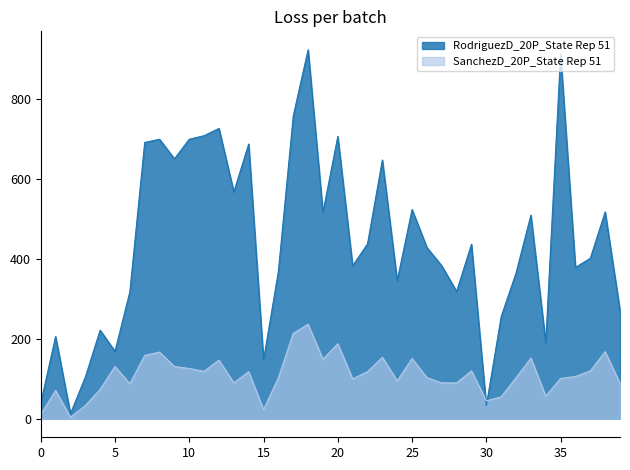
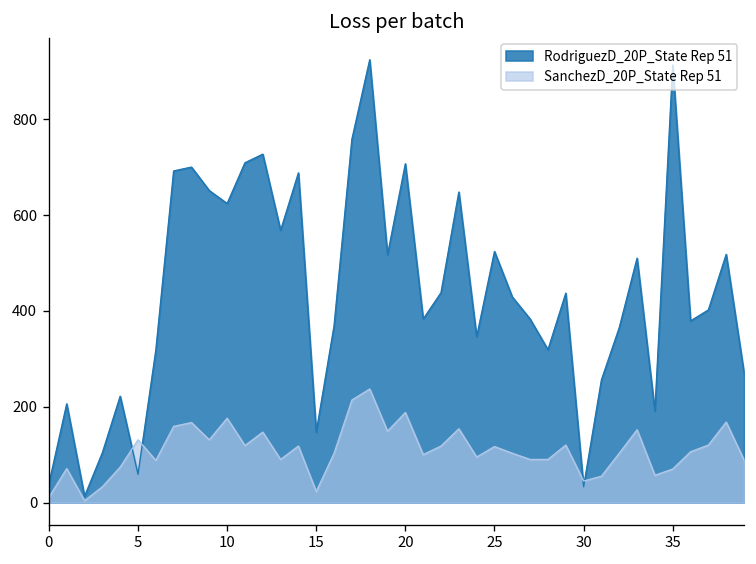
RodriguezD_20P_State Rep 51, 5: 170 -> 60
RodriguezD_20P_State Rep 51, 10: 700 -> 620
SanchezD_20P_State Rep 51, 10: 130 -> 180
SanchezD_20P_State Rep 51, 25: 150 -> 120
SanchezD_20P_State Rep 51, 35: 100 -> 70
